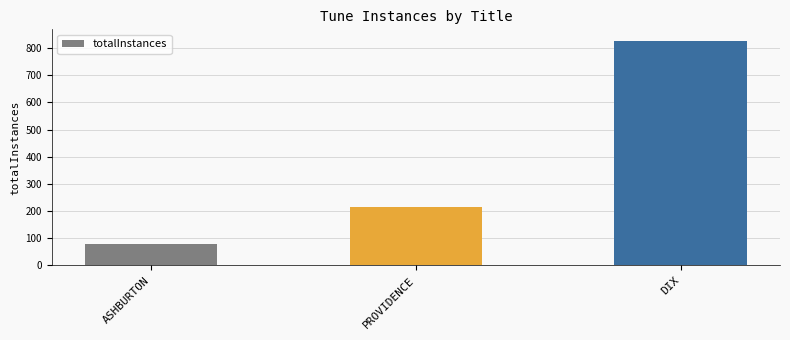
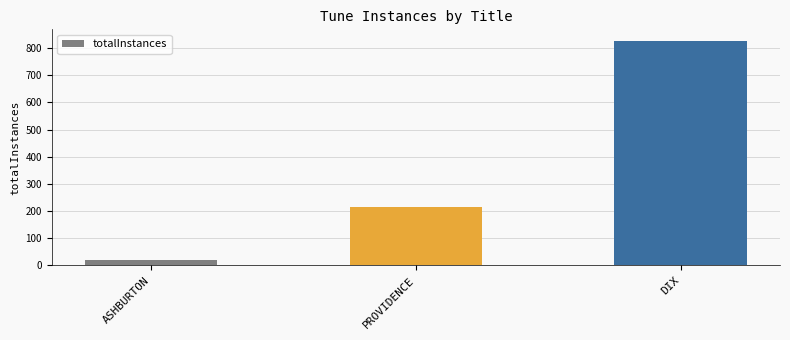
ASHBURTON: 80 -> 20
